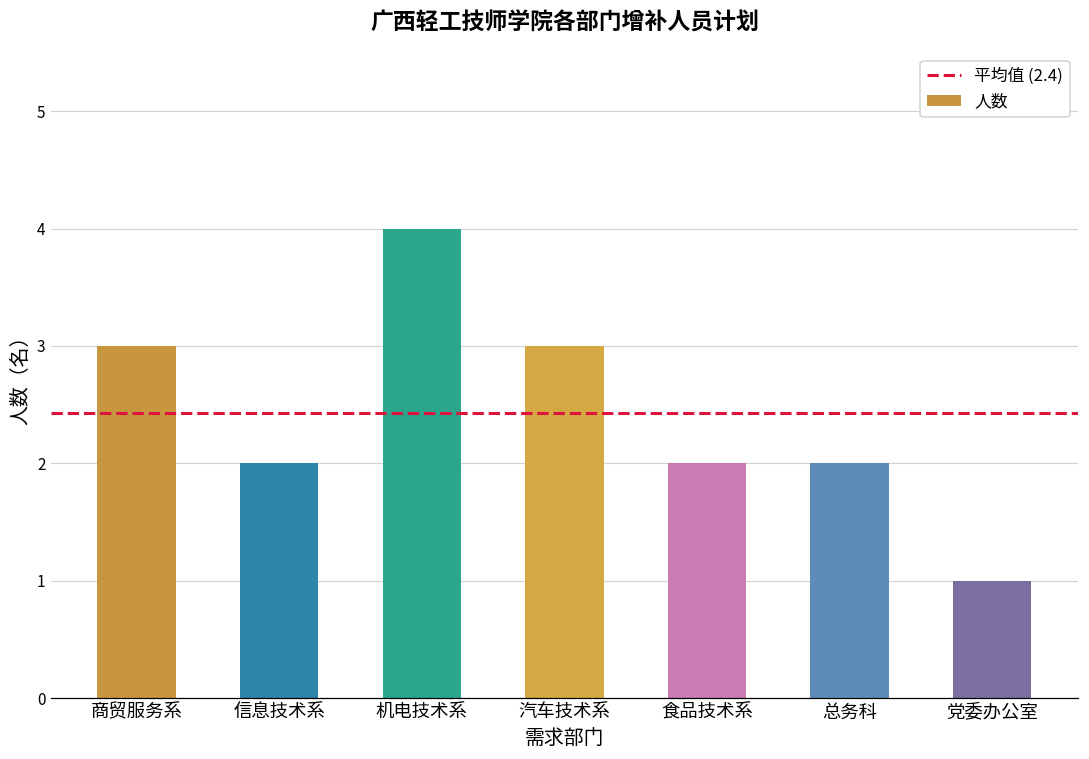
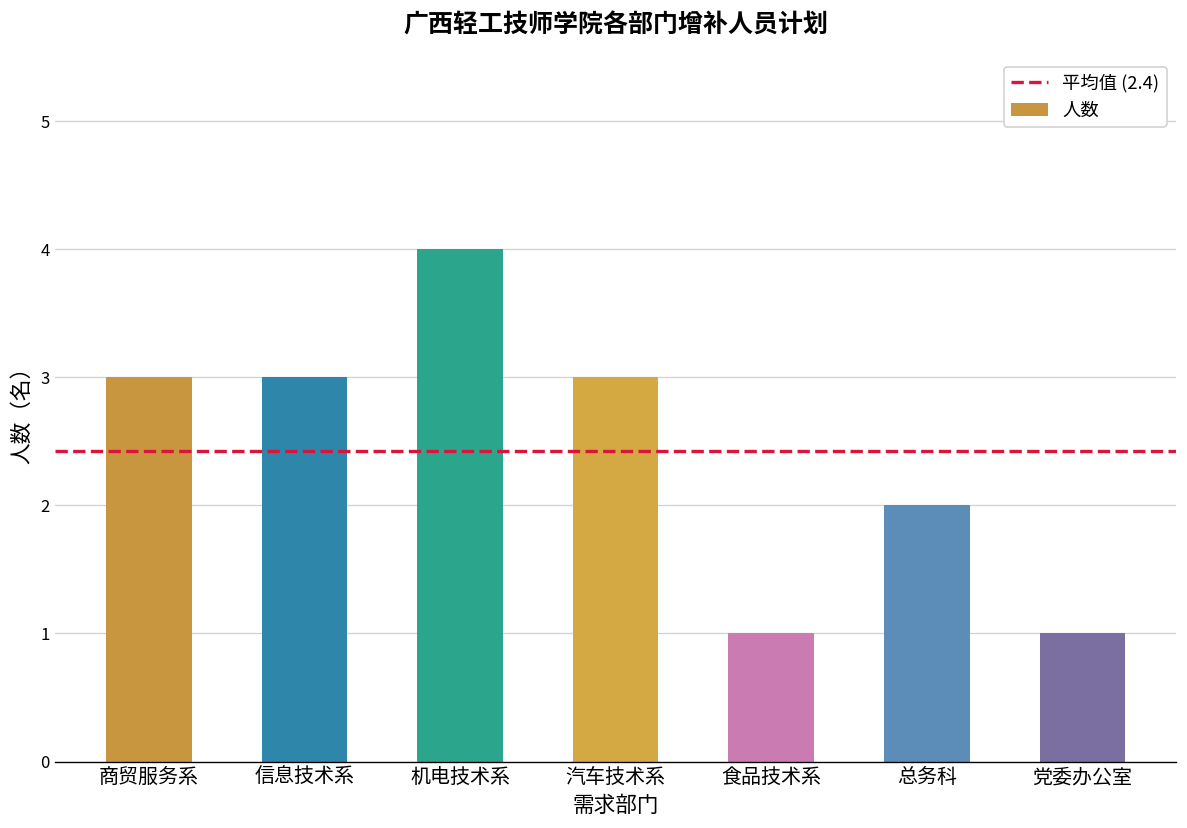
信息技术系: 2 -> 3
食品技术系: 2 -> 1
